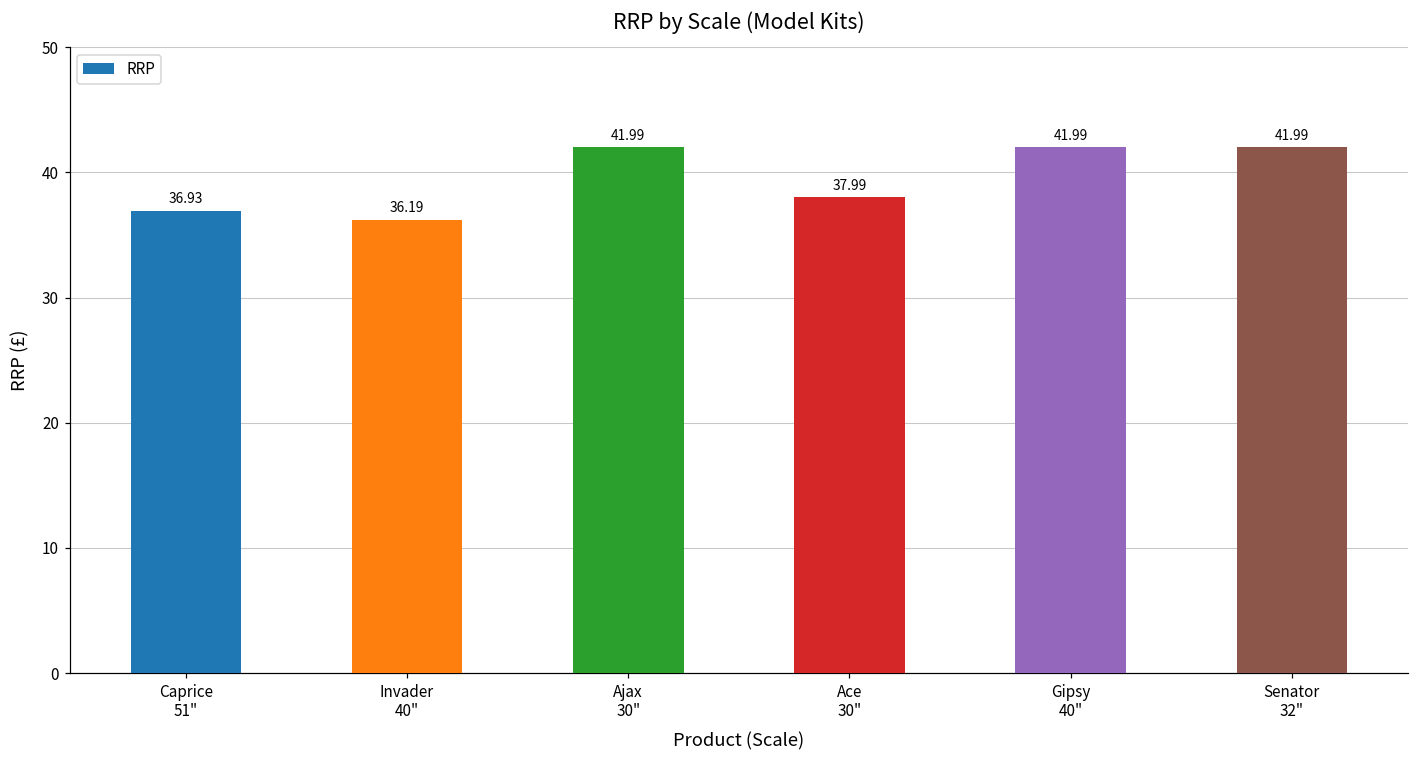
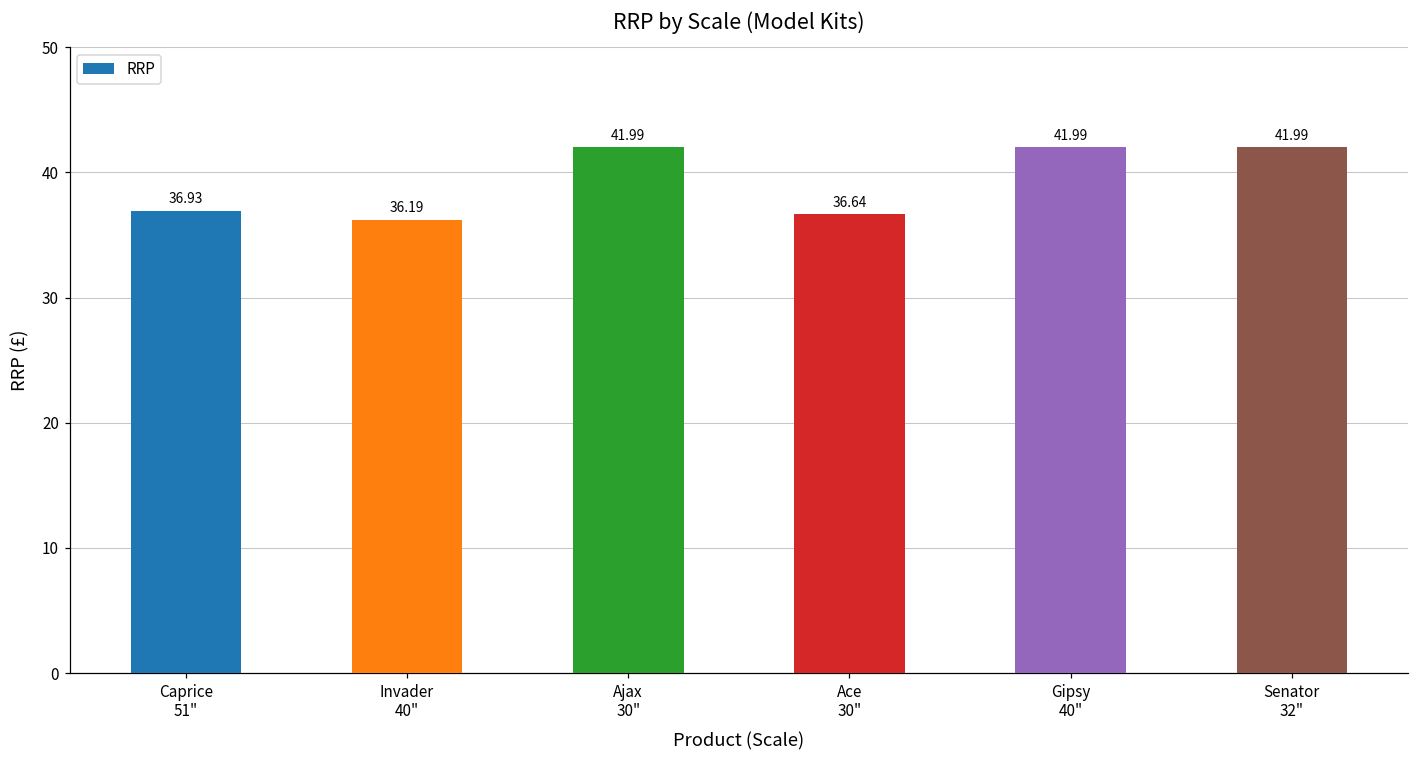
Ace 30": 37.99 -> 36.64
